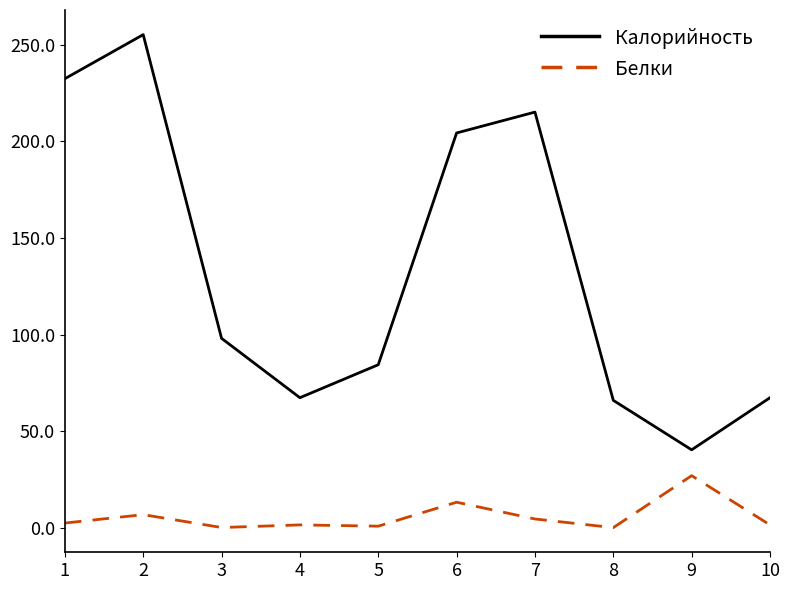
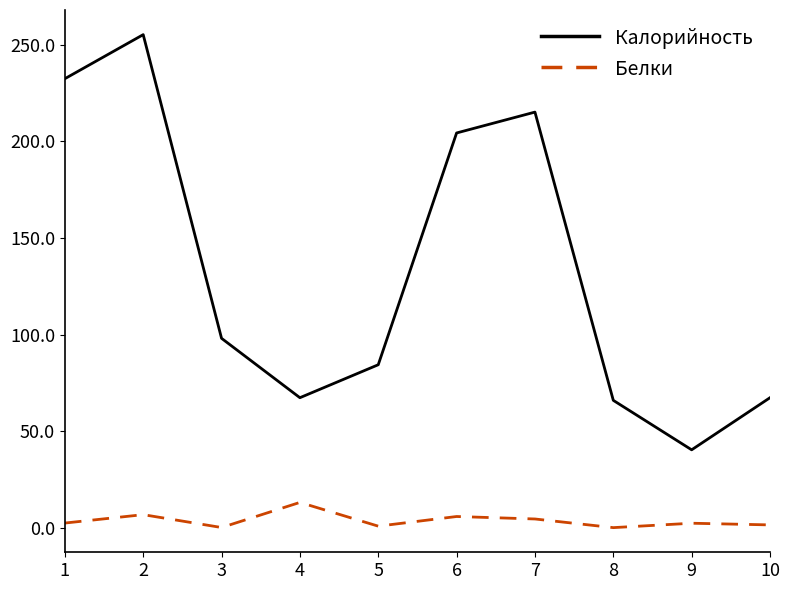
Белки, 4: 1 -> 13
Белки, 6: 13 -> 6
Белки, 9: 27 -> 2
